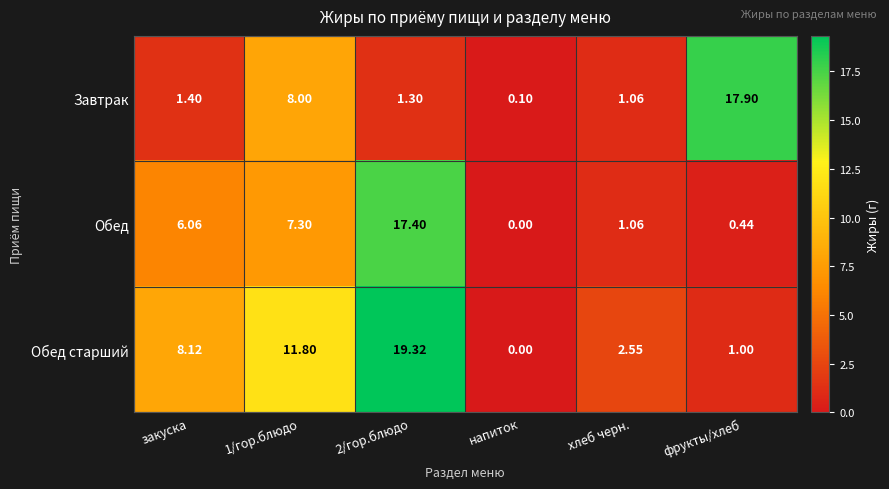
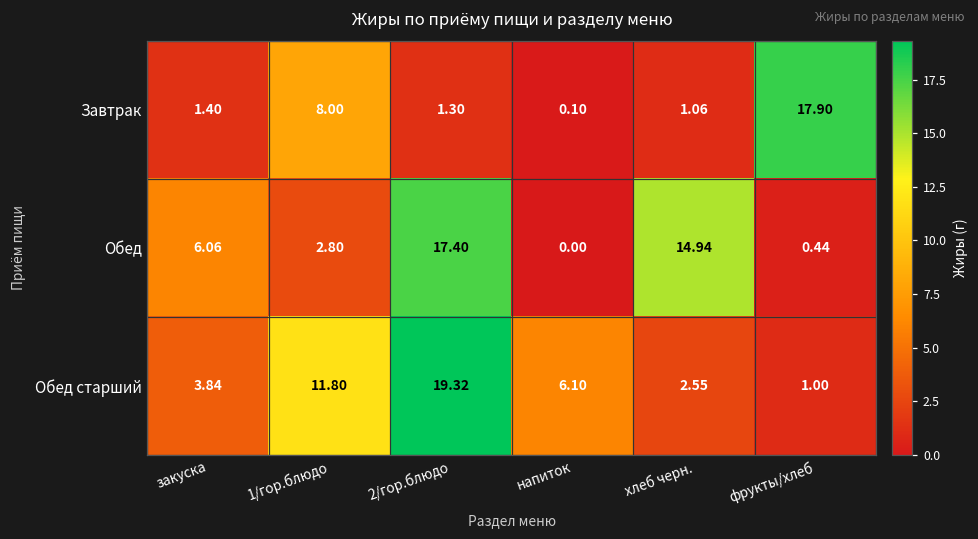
Обед, 1/гор.блюдо: 7.30 -> 2.80
Обед, хлеб черн.: 1.06 -> 14.94
Обед старший, закуска: 8.12 -> 3.84
Обед старший, напиток: 0.00 -> 6.10
